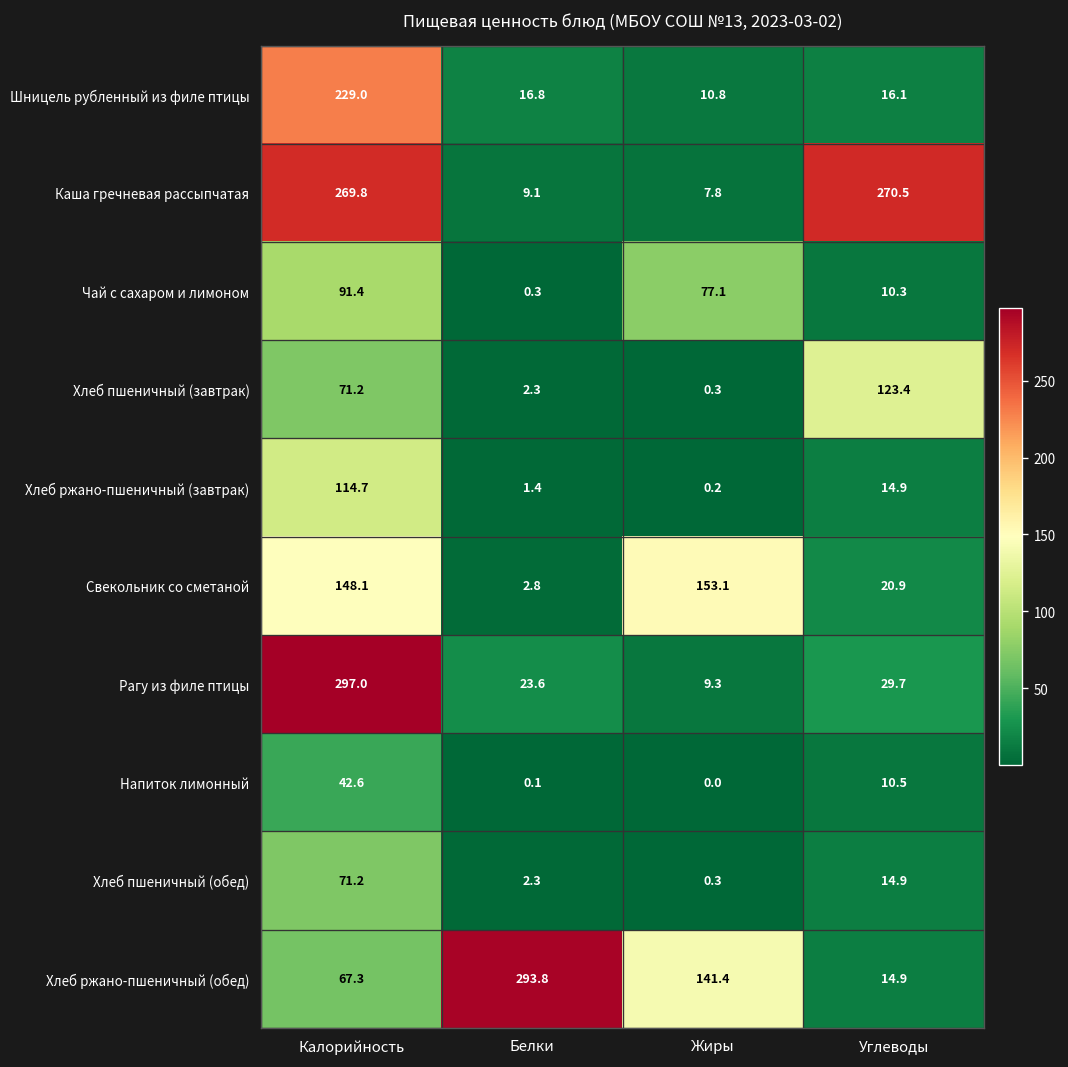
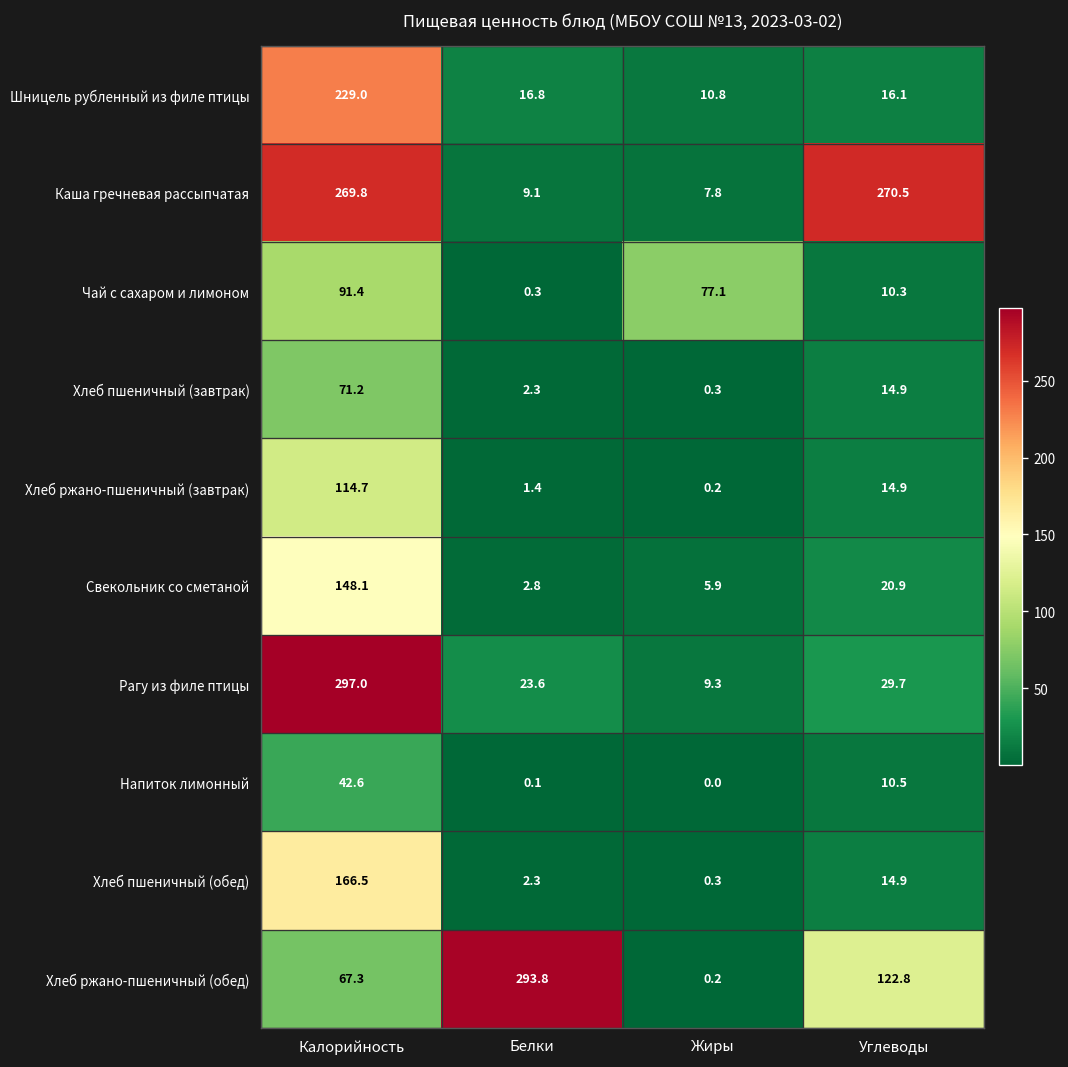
Хлеб пшеничный (завтрак), Углеводы: 123.4 -> 14.9
Свекольник со сметаной, Жиры: 153.1 -> 5.9
Хлеб пшеничный (обед), Калорийность: 71.2 -> 166.5
Хлеб ржано-пшеничный (обед), Жиры: 141.4 -> 0.2
Хлеб ржано-пшеничный (обед), Углеводы: 14.9 -> 122.8
